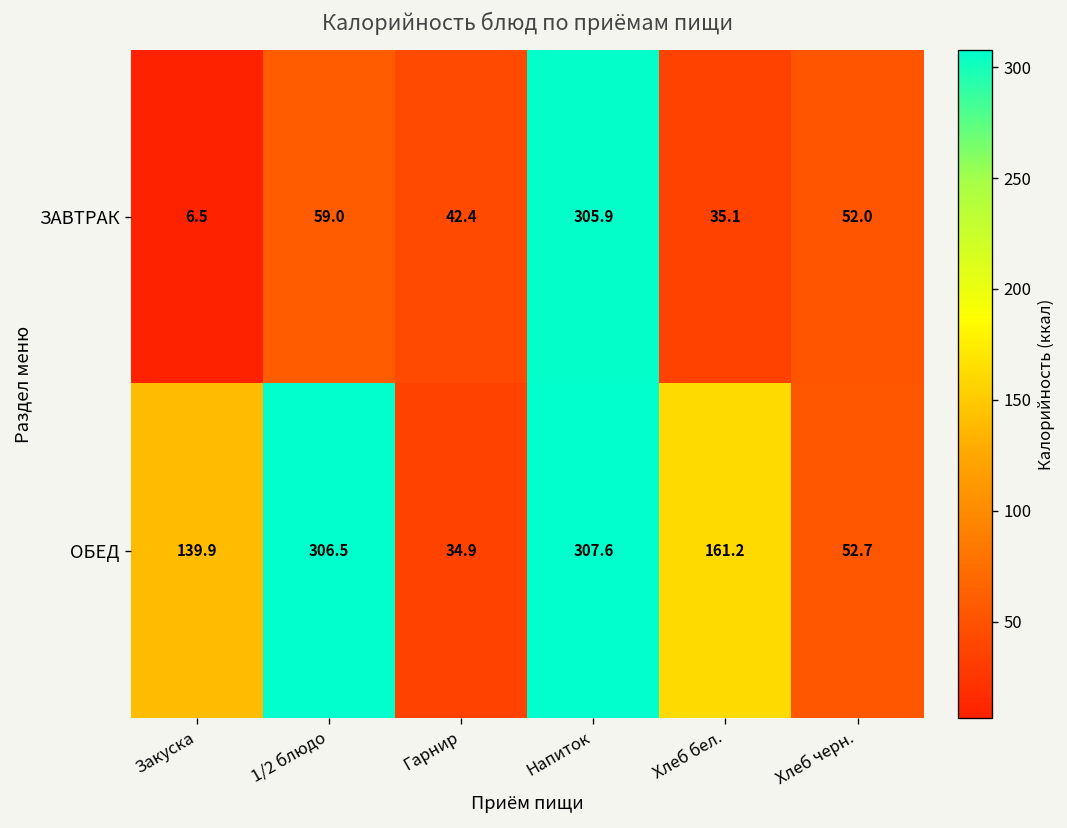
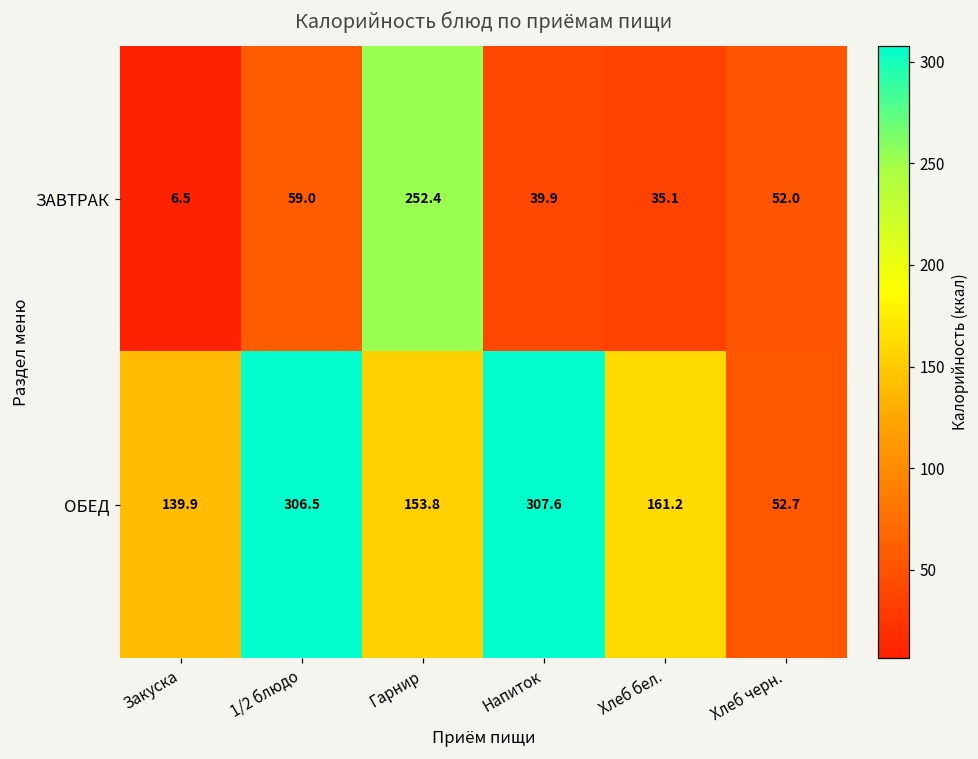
ЗАВТРАК, Гарнир: 42.4 -> 252.4
ЗАВТРАК, Напиток: 305.9 -> 39.9
ОБЕД, Гарнир: 34.9 -> 153.8
